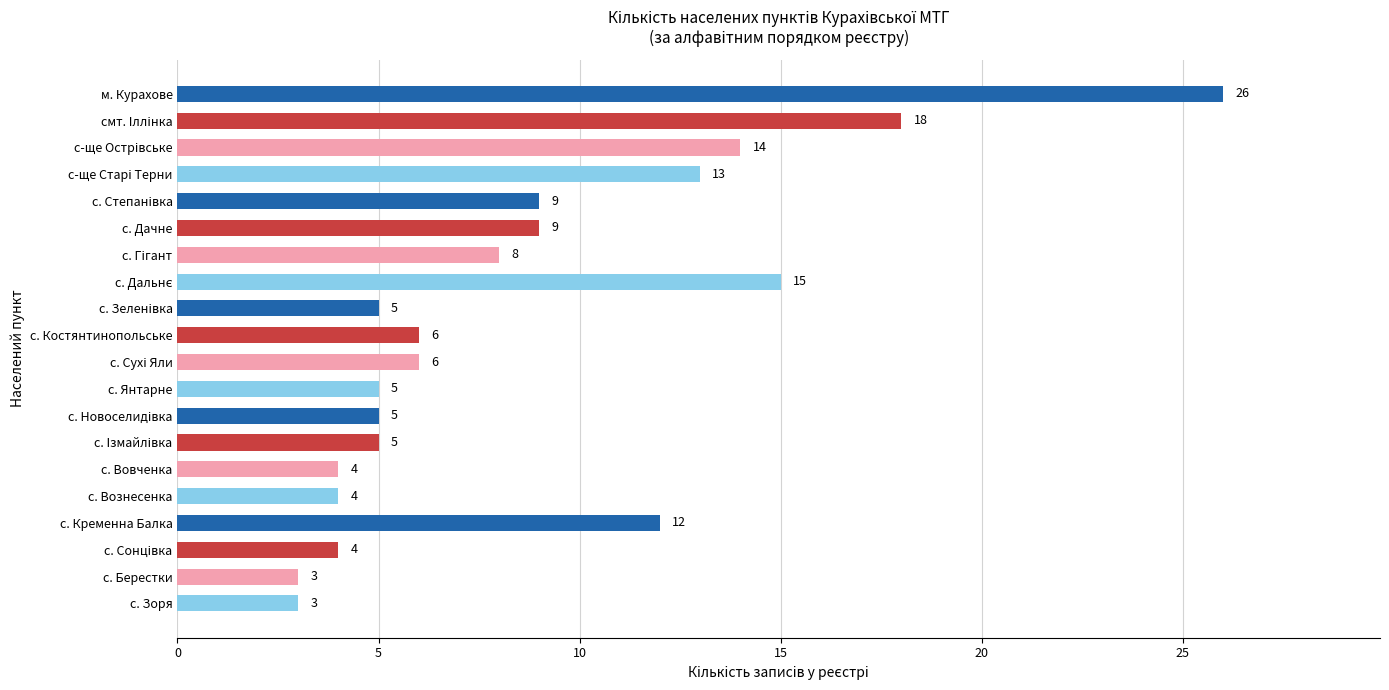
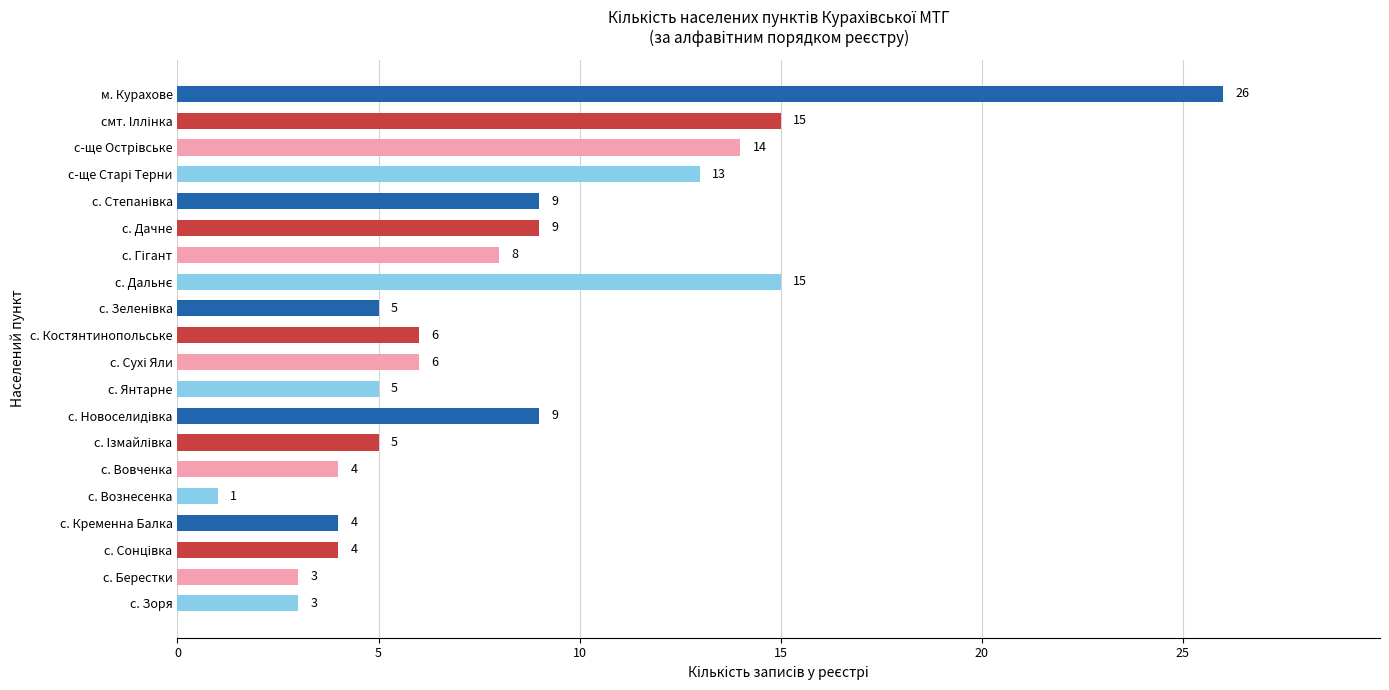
смт. Іллінка: 18 -> 15
с. Новоселидівка: 5 -> 9
с. Вознесенка: 4 -> 1
с. Кременна Балка: 12 -> 4
